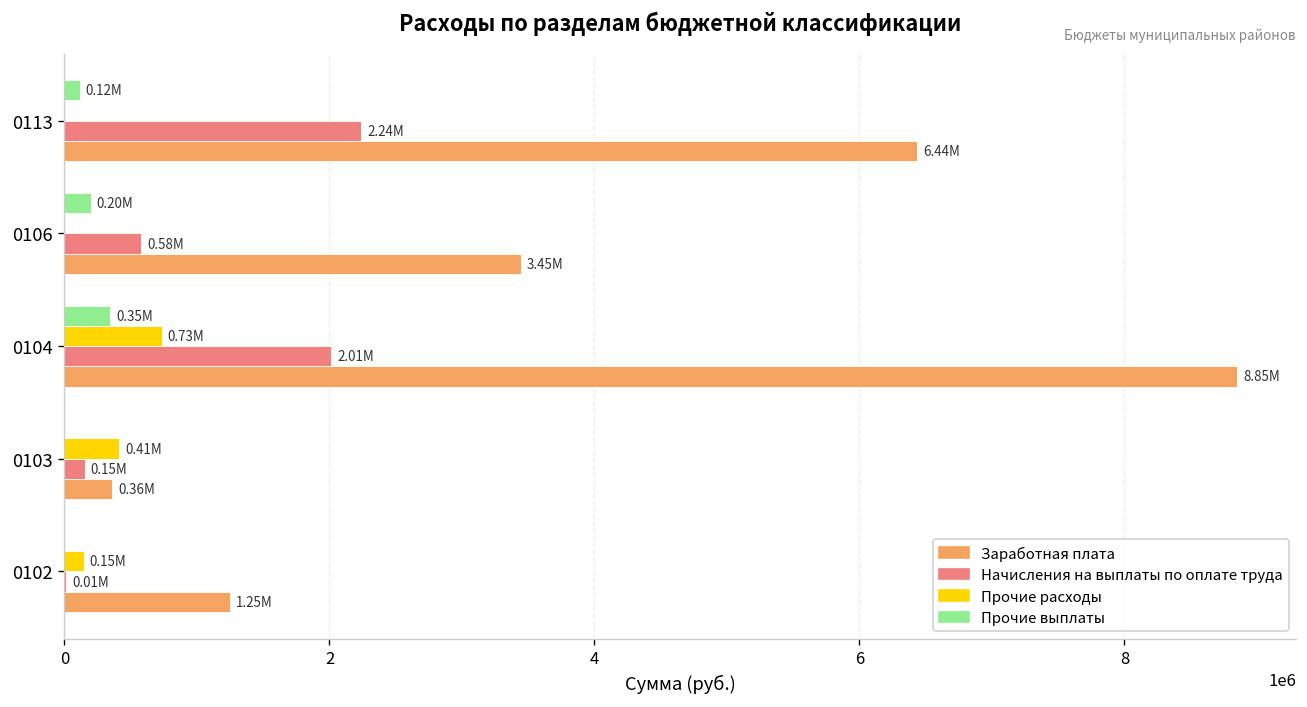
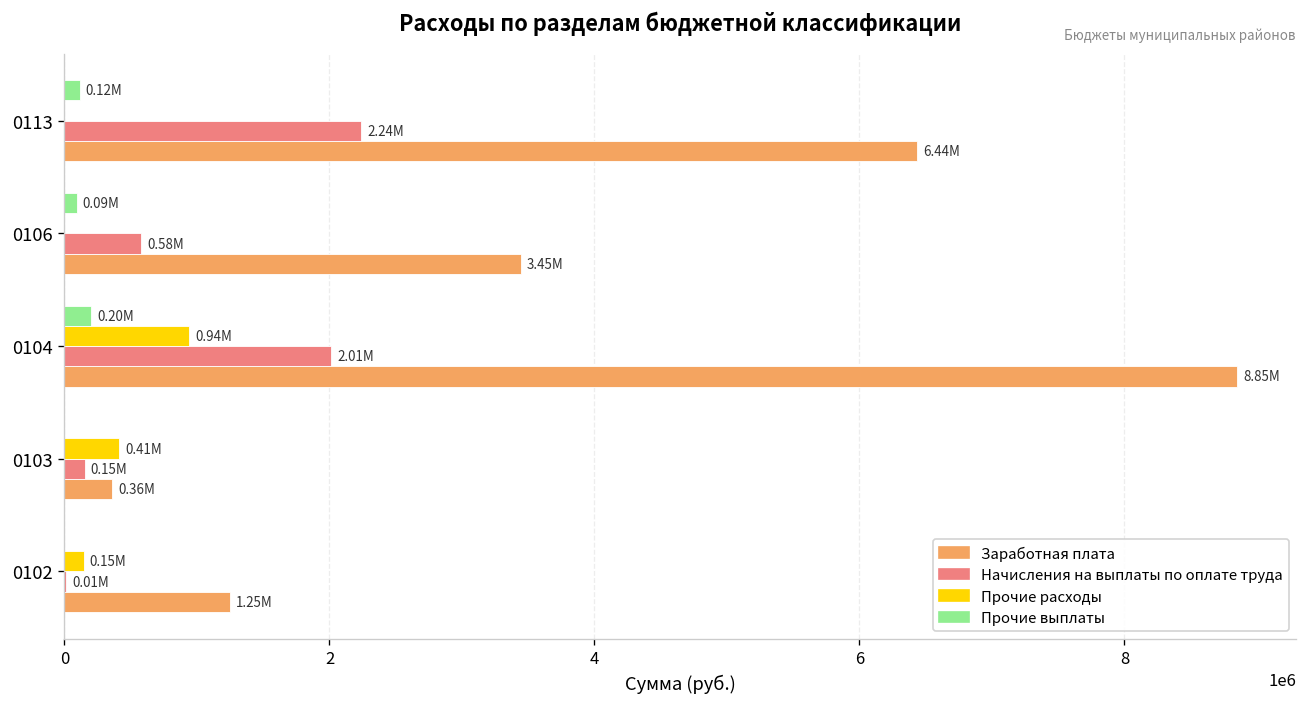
Прочие выплаты, 0106: 0.20M -> 0.09M
Прочие выплаты, 0104: 0.35M -> 0.20M
Прочие расходы, 0104: 0.73M -> 0.94M
